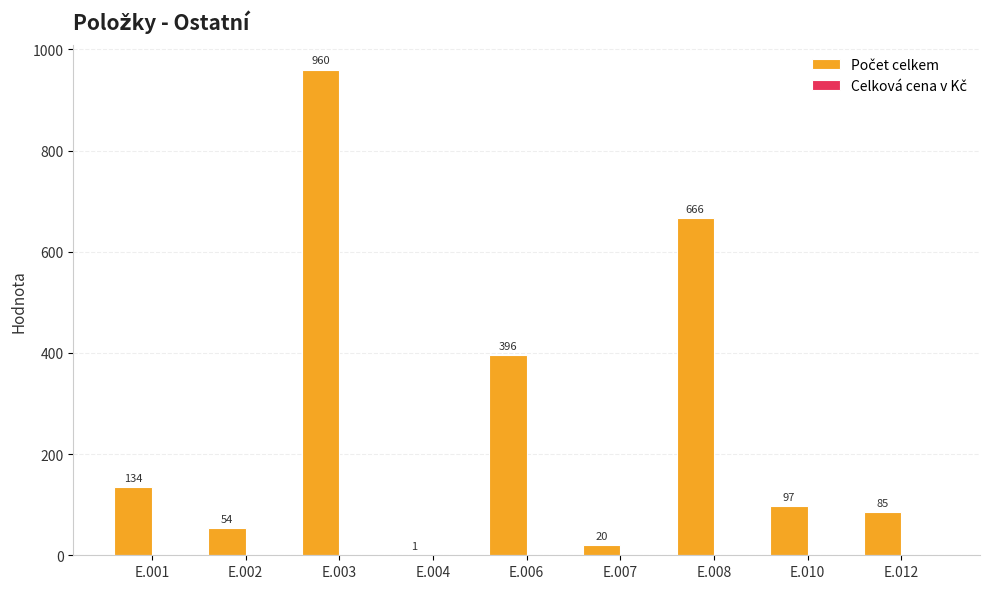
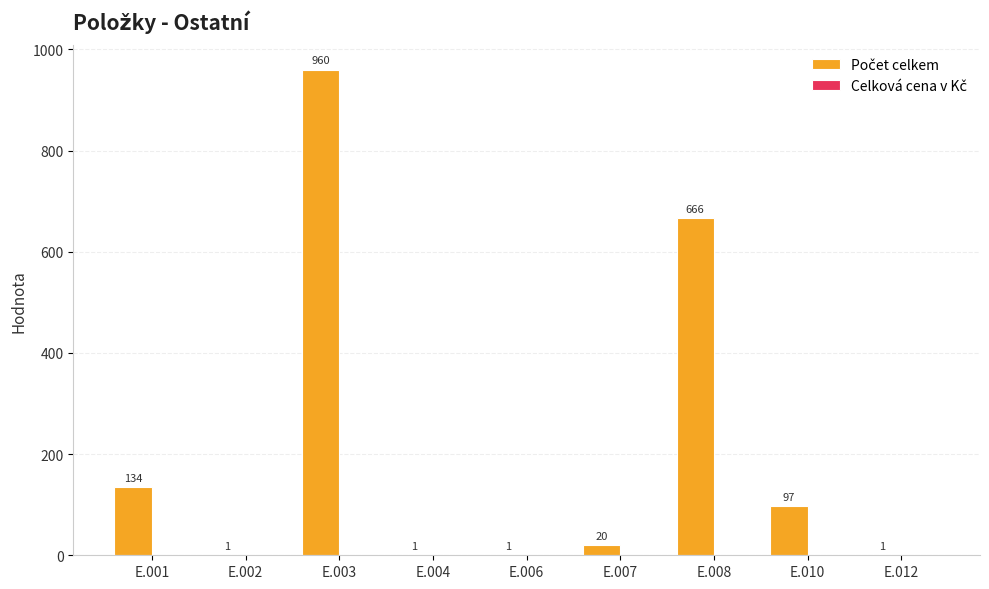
Počet celkem, E.002: 54 -> 1
Počet celkem, E.006: 396 -> 1
Počet celkem, E.012: 85 -> 1
